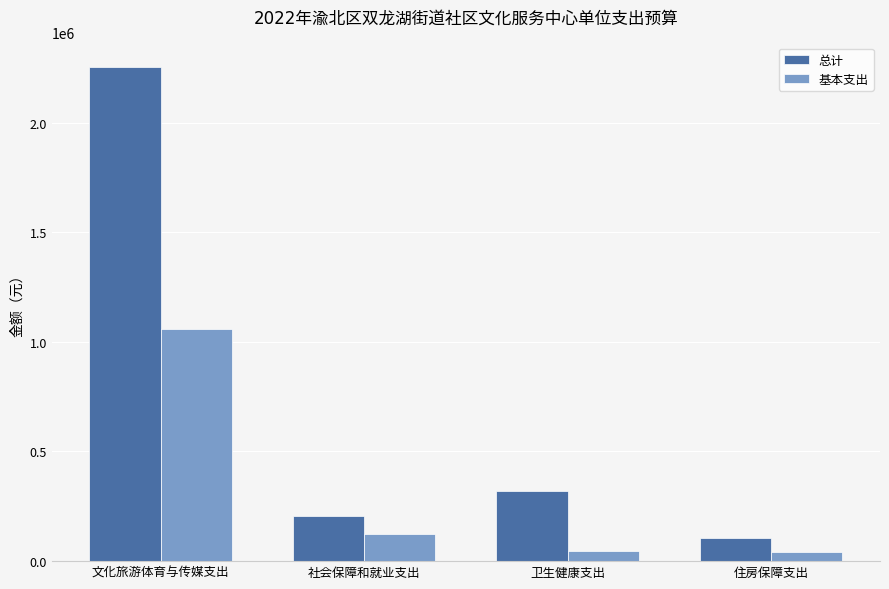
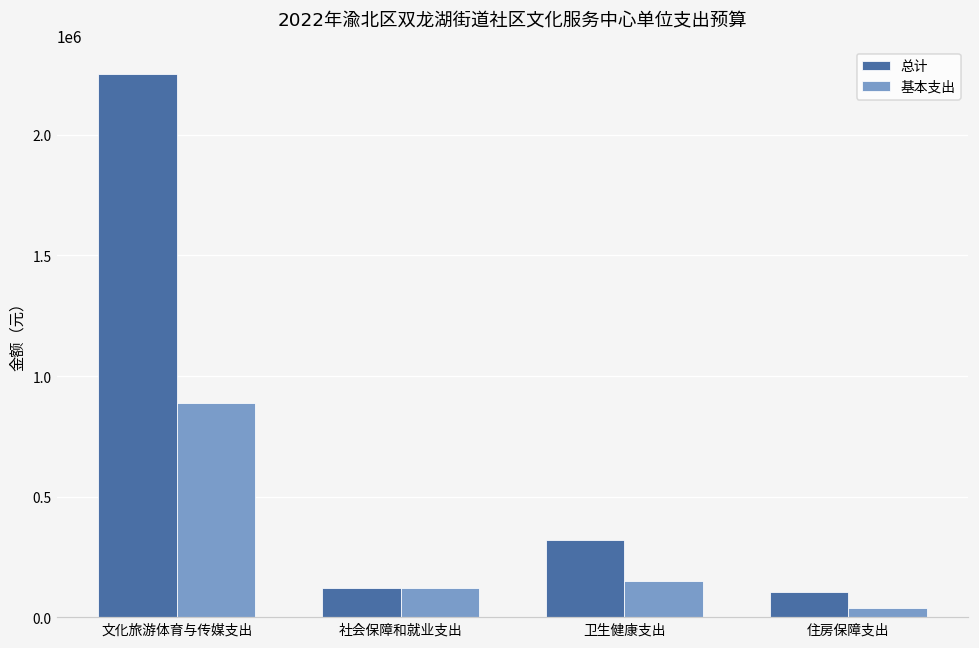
基本支出, 文化旅游体育与传媒支出: 1060000 -> 890000
总计, 社会保障和就业支出: 200000 -> 120000
基本支出, 卫生健康支出: 50000 -> 150000
